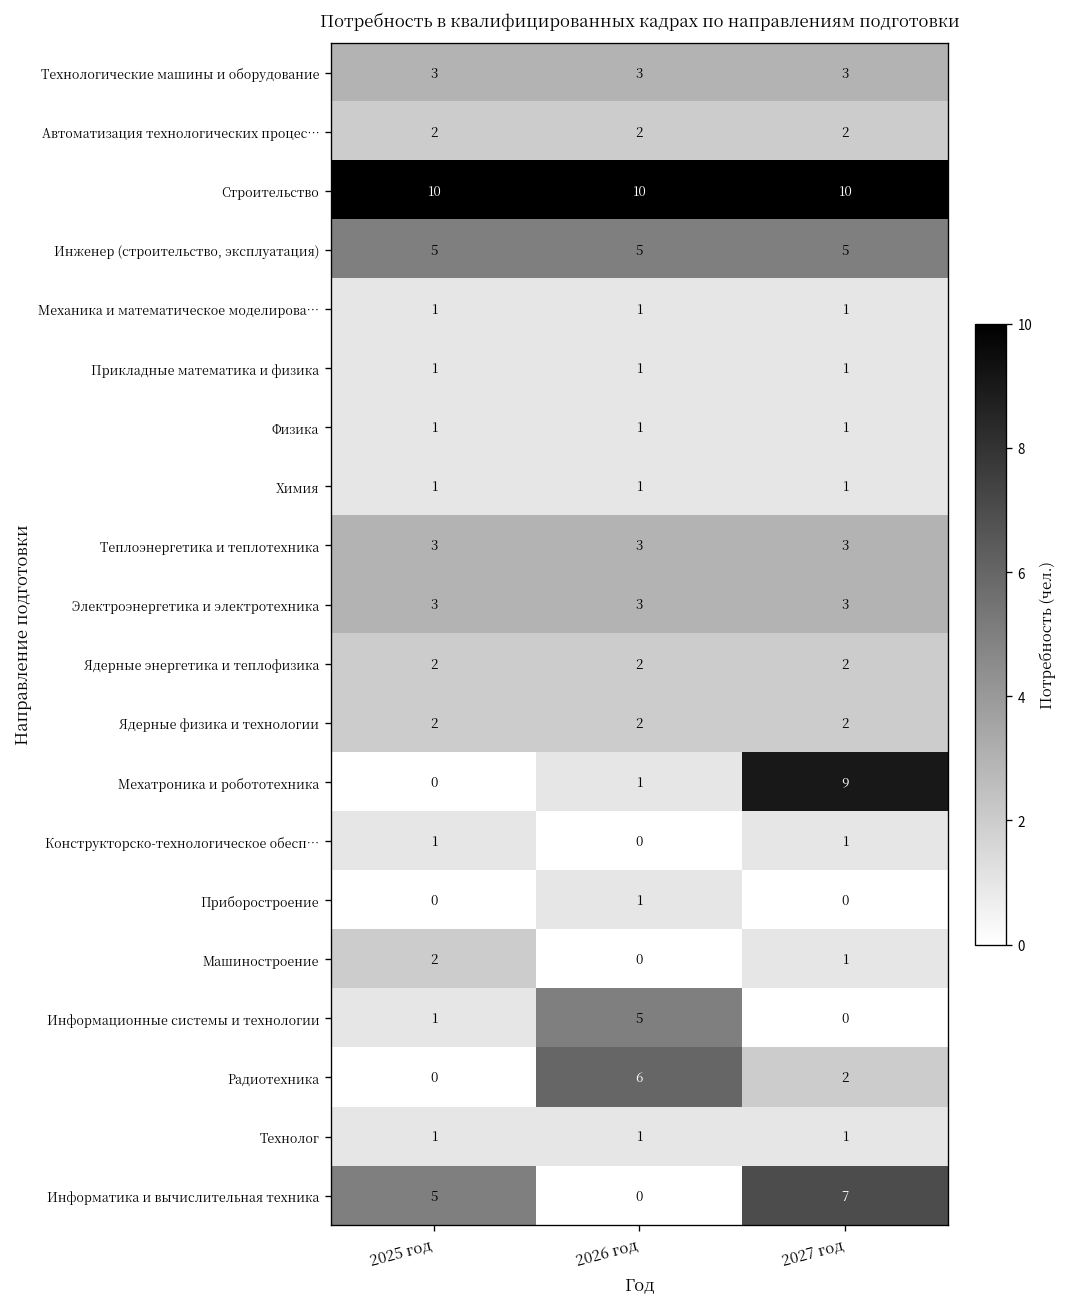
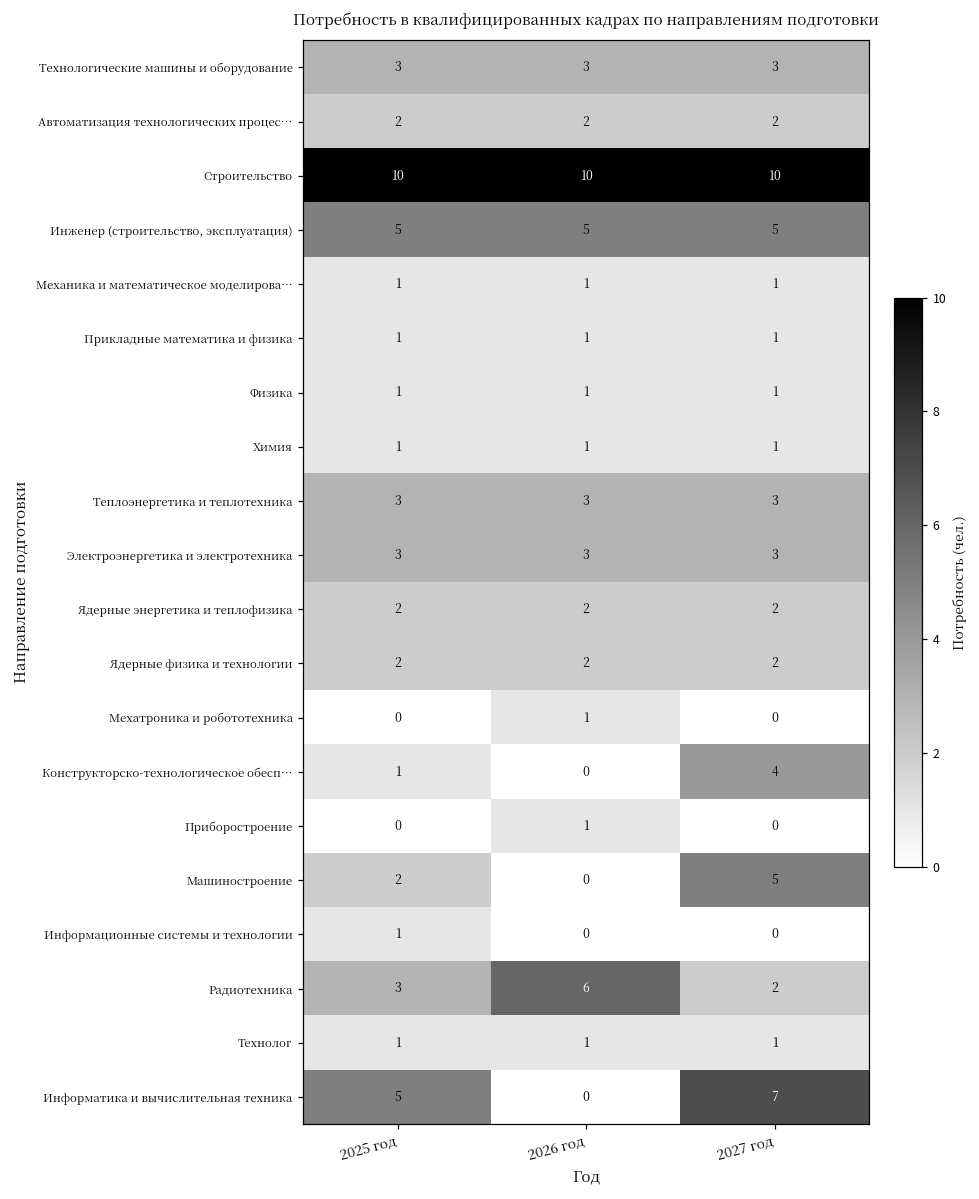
Мехатроника и робототехника, 2027 год: 9 -> 0
Конструкторско-технологическое обесп…, 2027 год: 1 -> 4
Машиностроение, 2027 год: 1 -> 5
Информационные системы и технологии, 2026 год: 5 -> 0
Радиотехника, 2025 год: 0 -> 3
